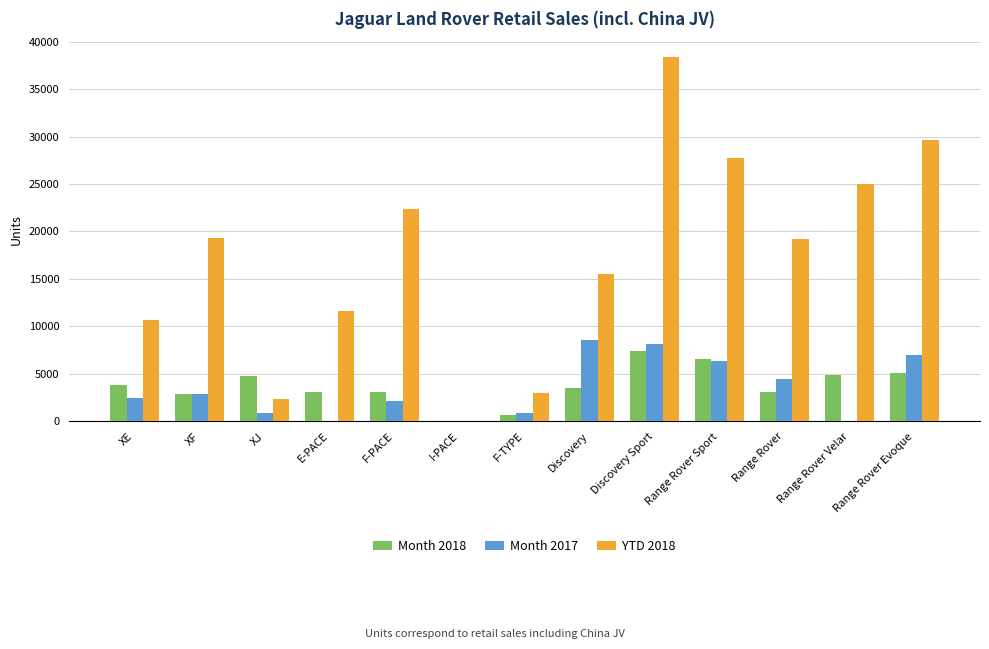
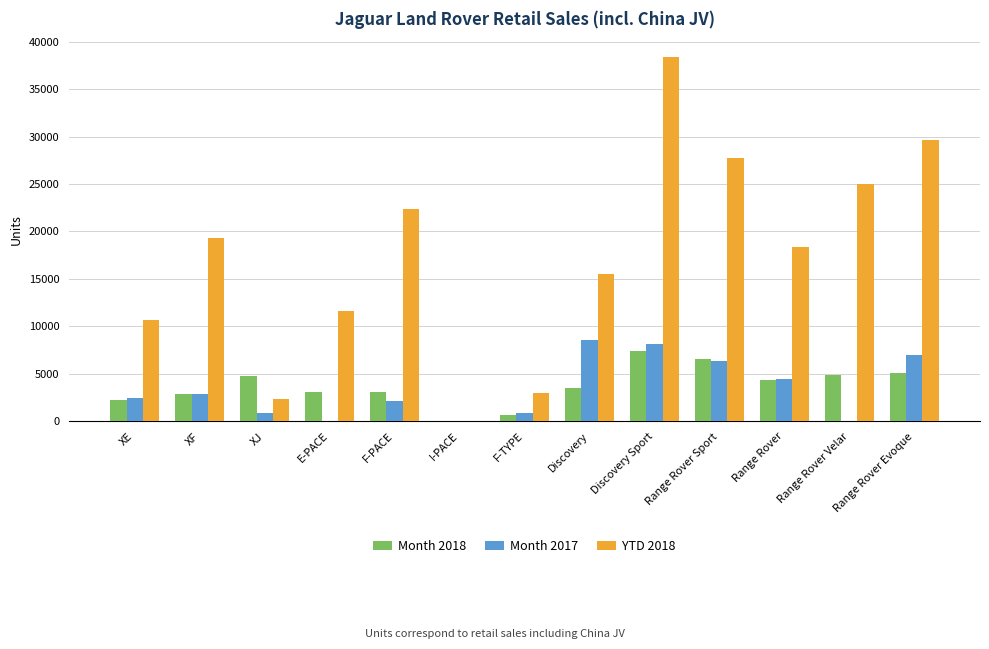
Month 2018, XE: 4000 -> 2000
Month 2018, Range Rover: 3000 -> 4000
YTD 2018, Range Rover: 19000 -> 18000
